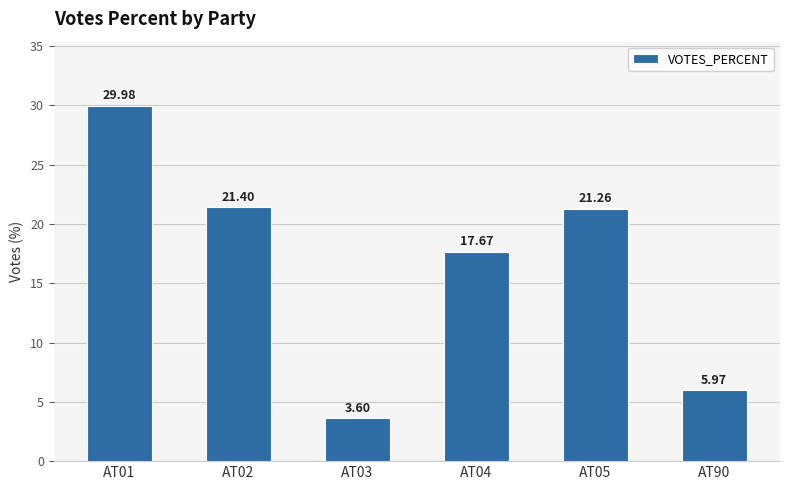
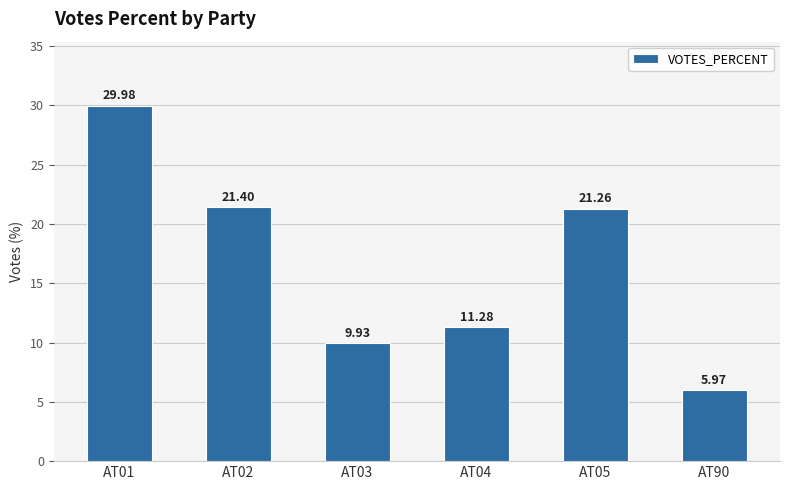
AT03: 3.60 -> 9.93
AT04: 17.67 -> 11.28
